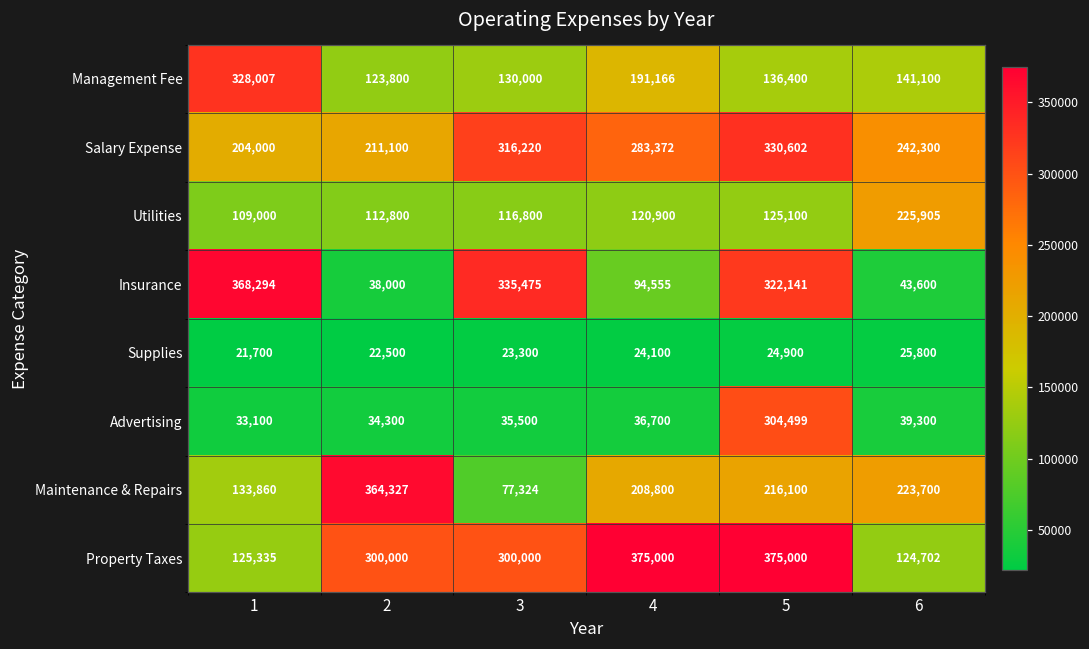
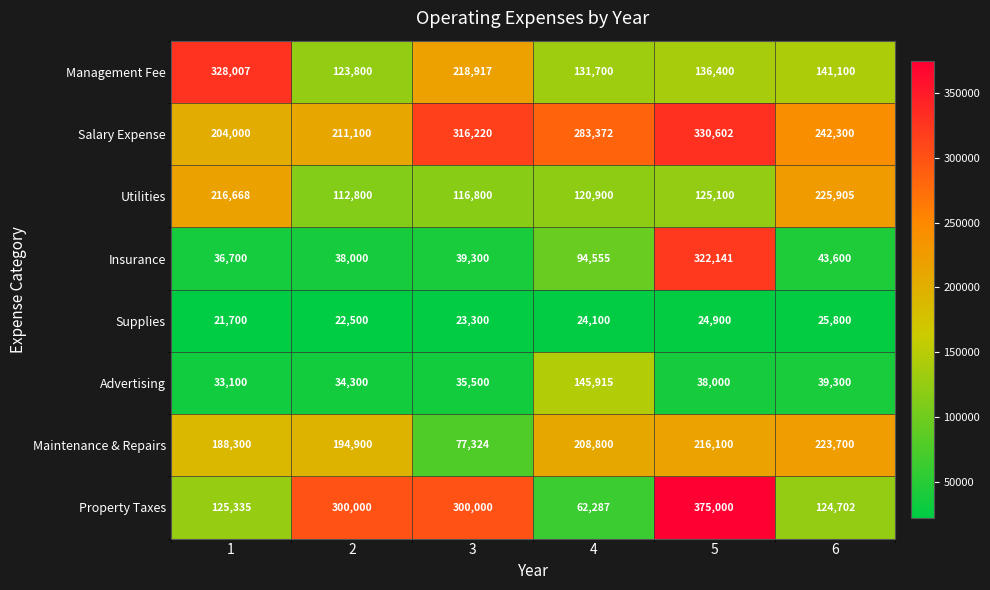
Management Fee, 3: 130,000 -> 218,917
Management Fee, 4: 191,166 -> 131,700
Utilities, 1: 109,000 -> 216,668
Insurance, 1: 368,294 -> 36,700
Insurance, 3: 335,475 -> 39,300
Advertising, 4: 36,700 -> 145,915
Advertising, 5: 304,499 -> 38,000
Maintenance & Repairs, 1: 133,860 -> 188,300
Maintenance & Repairs, 2: 364,327 -> 194,900
Property Taxes, 4: 375,000 -> 62,287
